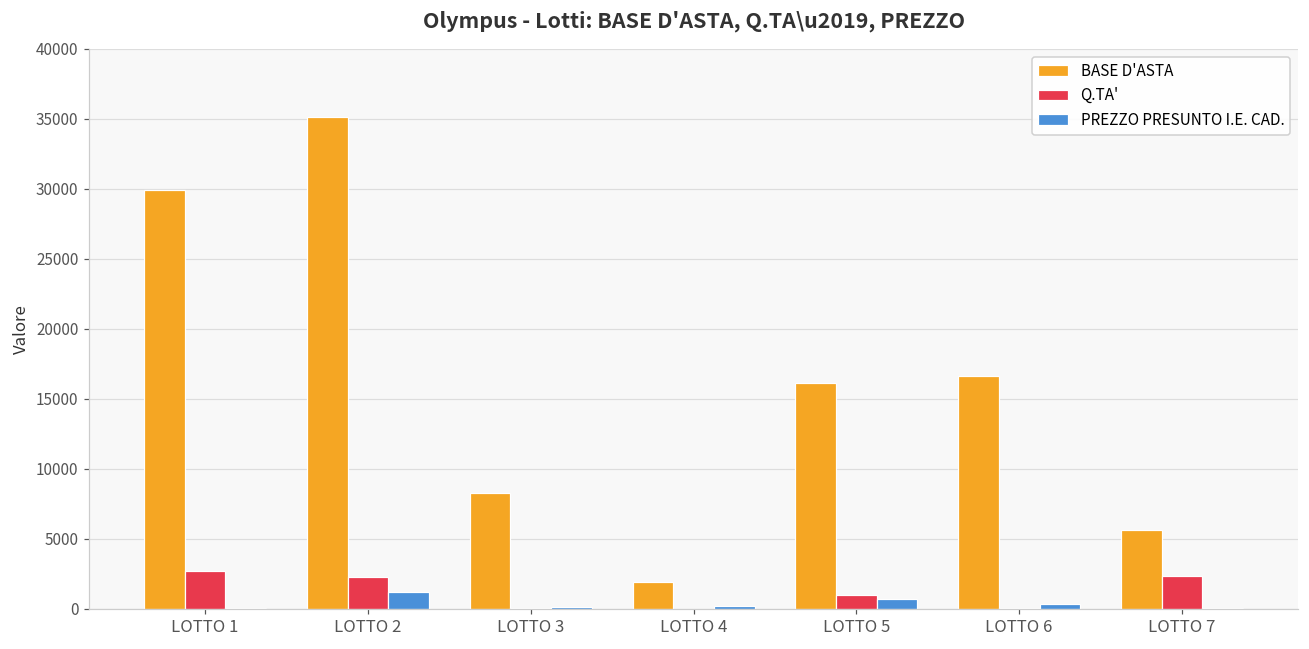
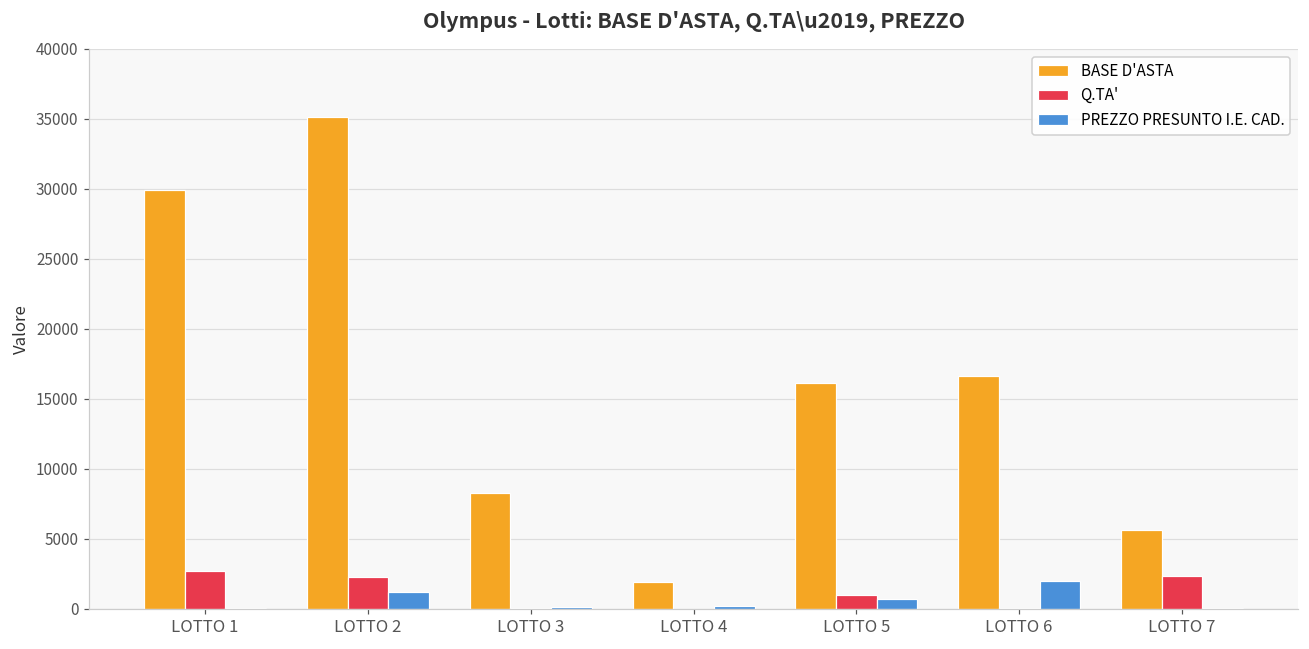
PREZZO PRESUNTO I.E. CAD., LOTTO 6: 300 -> 2000
